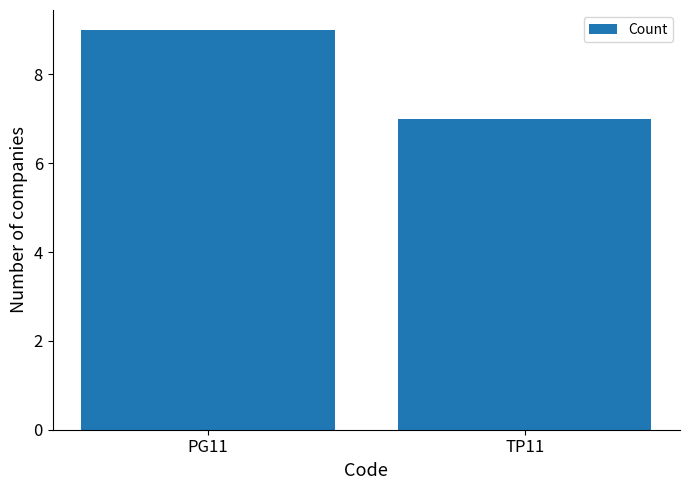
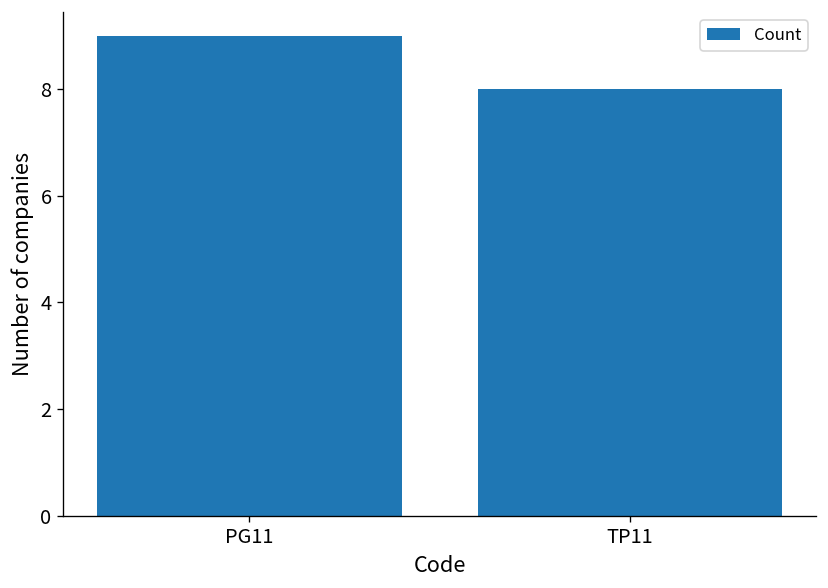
TP11: 7 -> 8
